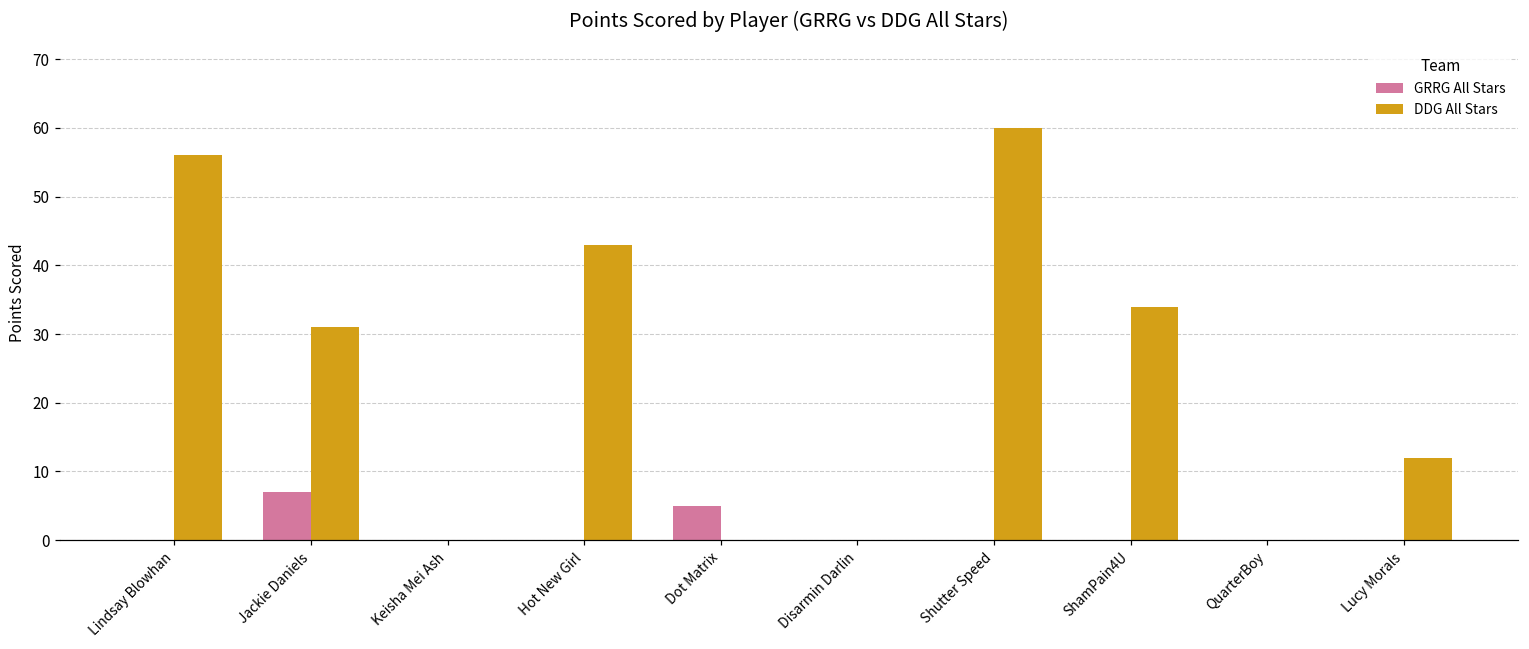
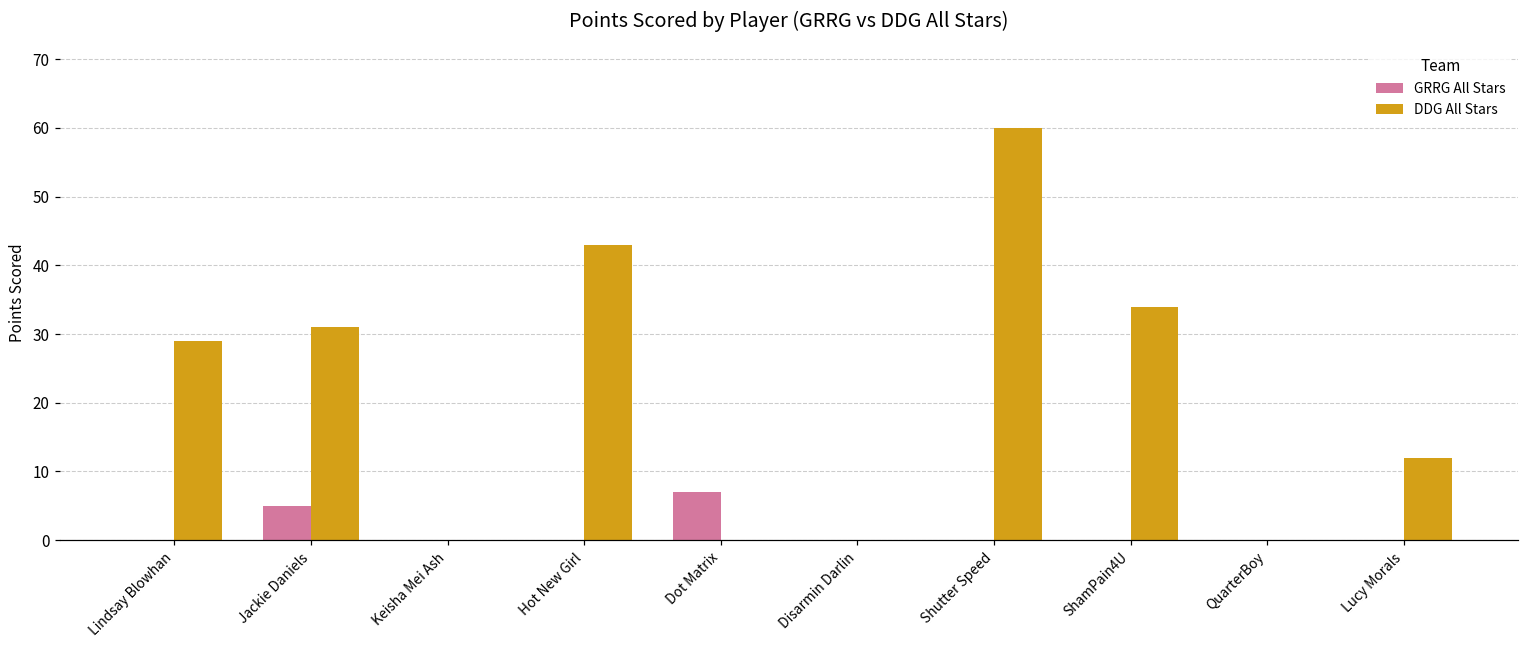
DDG All Stars, Lindsay Blowhan: 56 -> 29
GRRG All Stars, Jackie Daniels: 7 -> 5
GRRG All Stars, Dot Matrix: 5 -> 7
